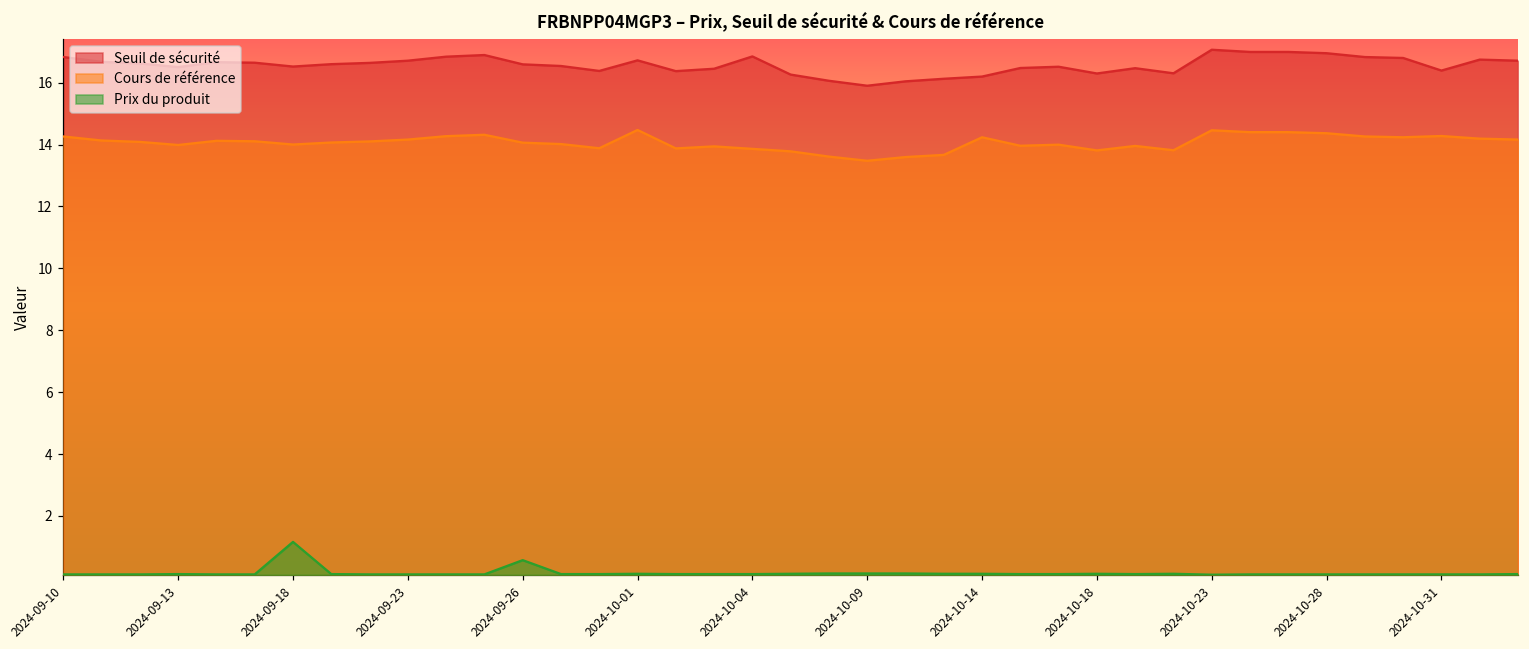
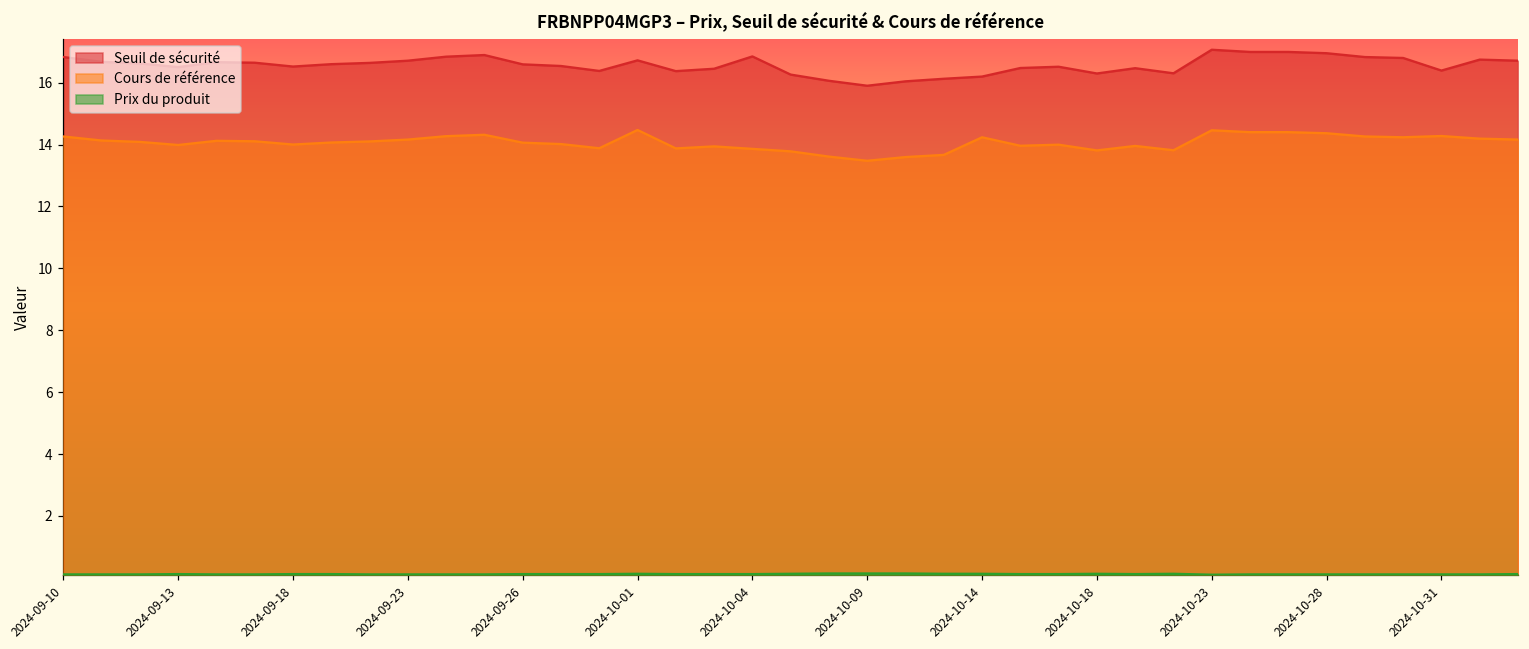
Prix du produit, 2024-09-18: 1.2 -> 0.1
Prix du produit, 2024-09-26: 0.6 -> 0.1
